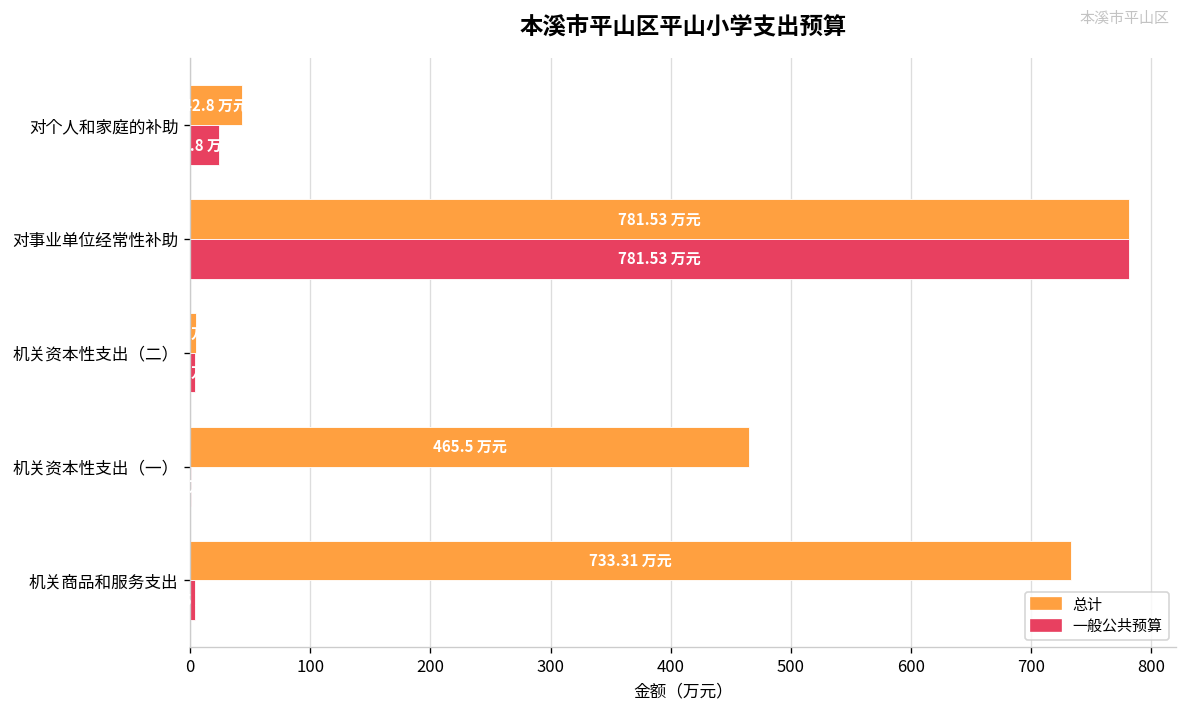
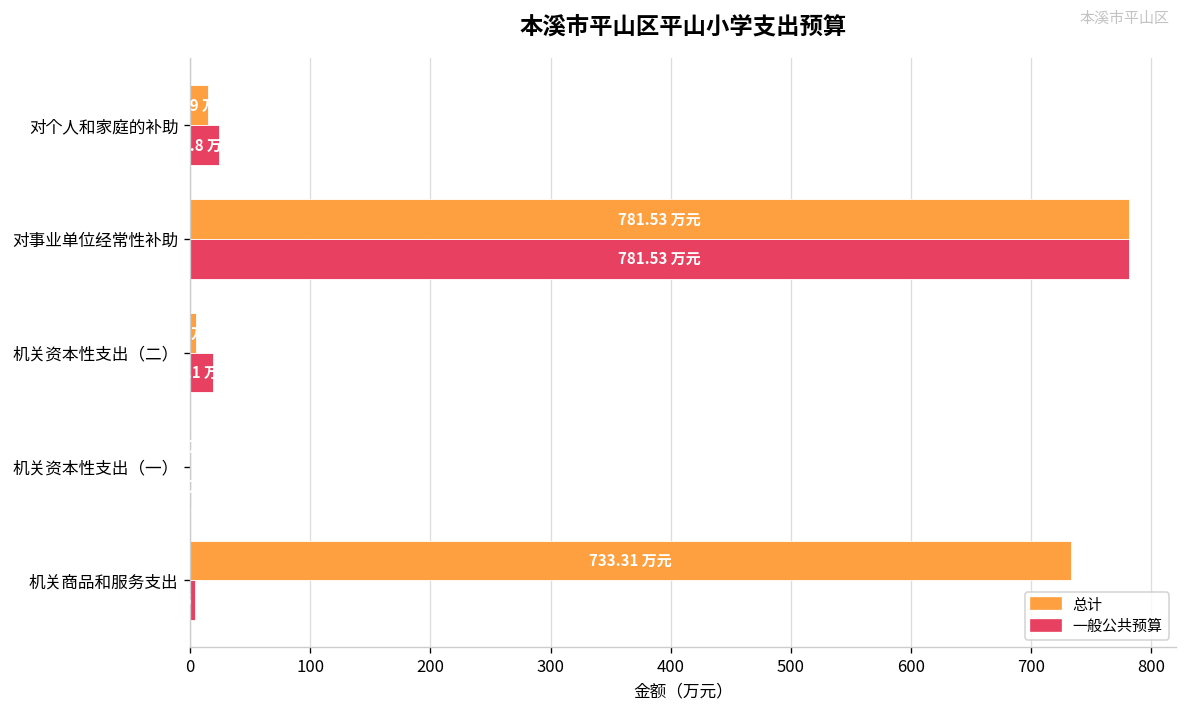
总计, 对个人和家庭的补助: 43 -> 15
一般公共预算, 机关资本性支出（二）: 4 -> 19
总计, 机关资本性支出（一）: 466 -> 1
